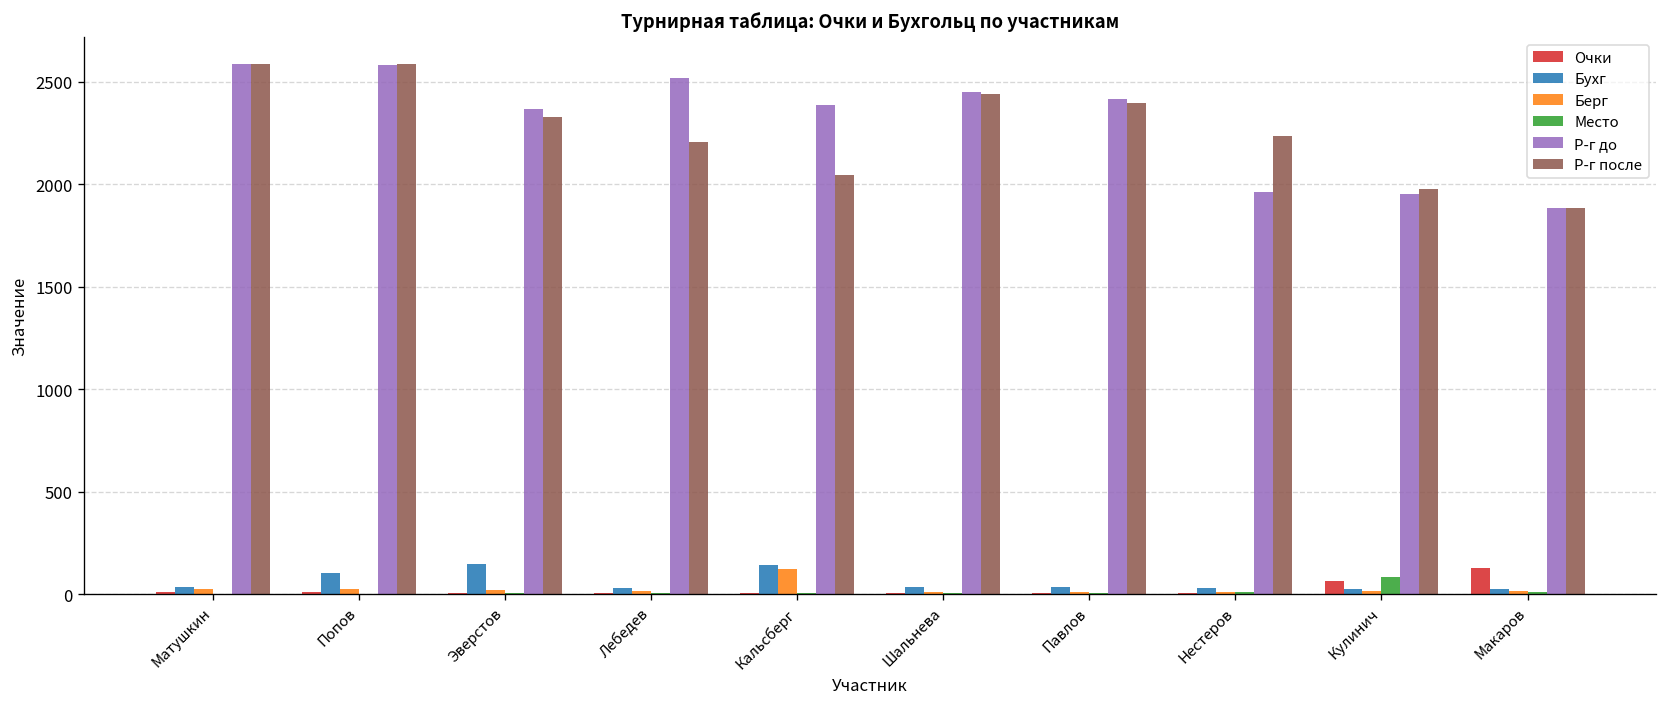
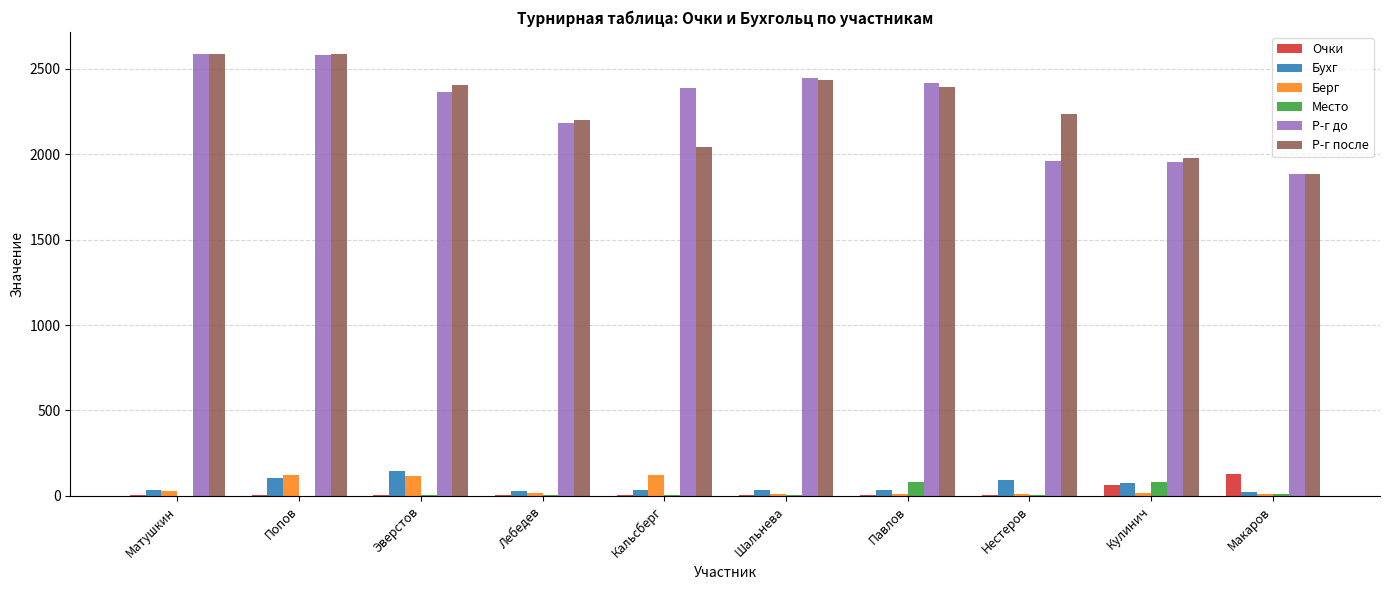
Берг, Попов: 30 -> 120
Берг, Эверстов: 20 -> 110
Р-г после, Эверстов: 2330 -> 2400
Р-г до, Лебедев: 2520 -> 2180
Бухг, Кальсберг: 140 -> 40
Место, Павлов: 10 -> 80
Бухг, Нестеров: 30 -> 90
Бухг, Кулинич: 30 -> 80
